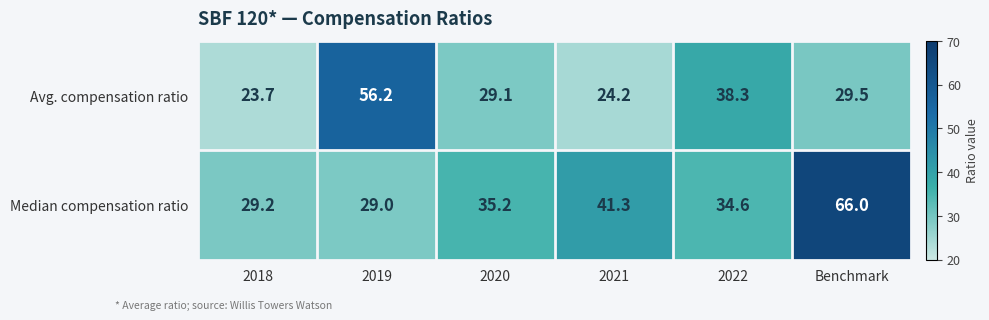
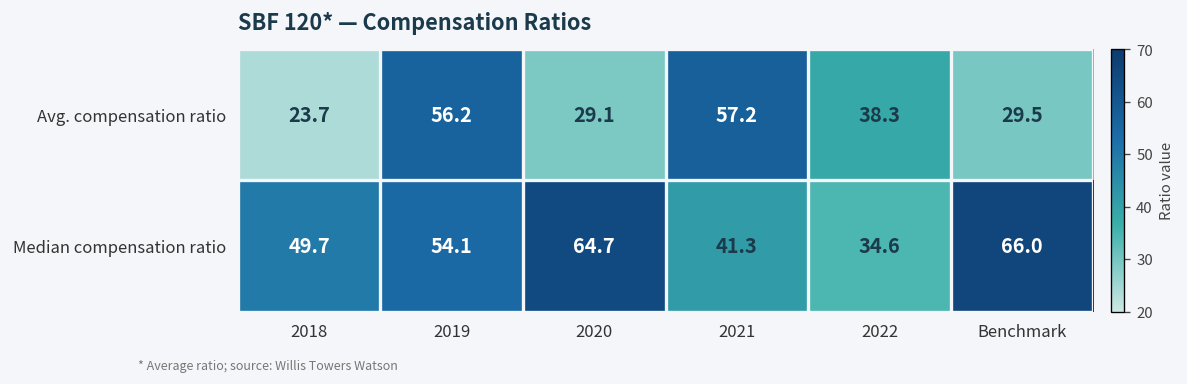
Avg. compensation ratio, 2021: 24.2 -> 57.2
Median compensation ratio, 2018: 29.2 -> 49.7
Median compensation ratio, 2019: 29.0 -> 54.1
Median compensation ratio, 2020: 35.2 -> 64.7
